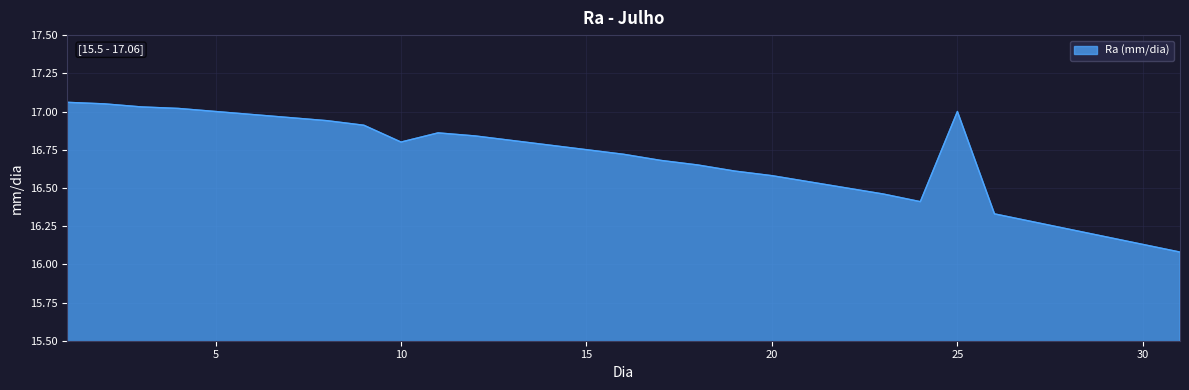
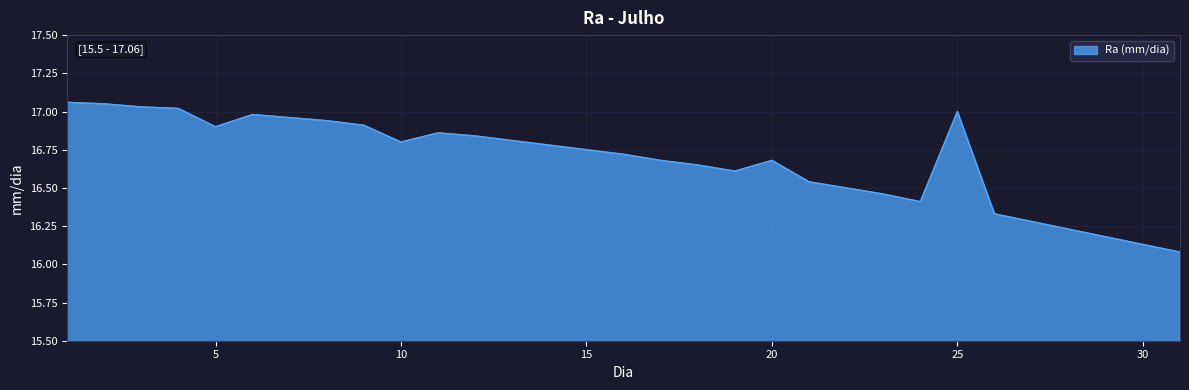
5: 17.0 -> 16.9
20: 16.58 -> 16.68
